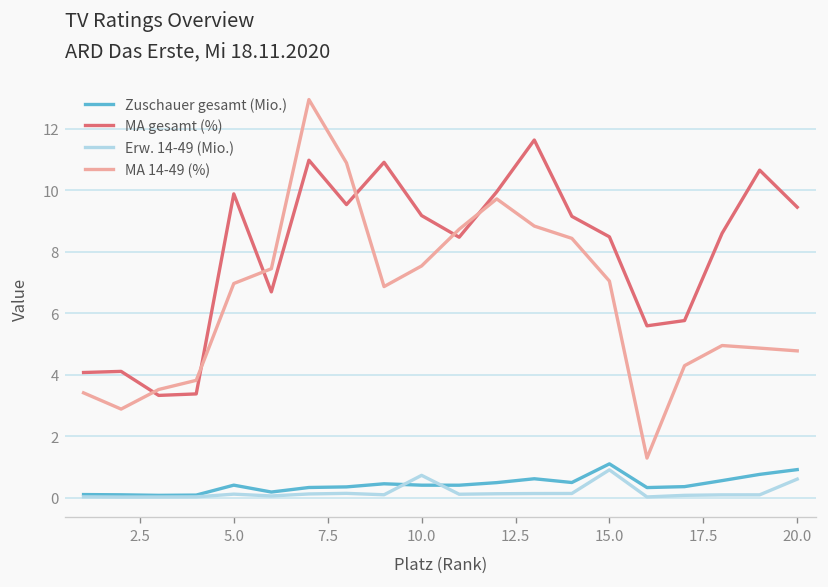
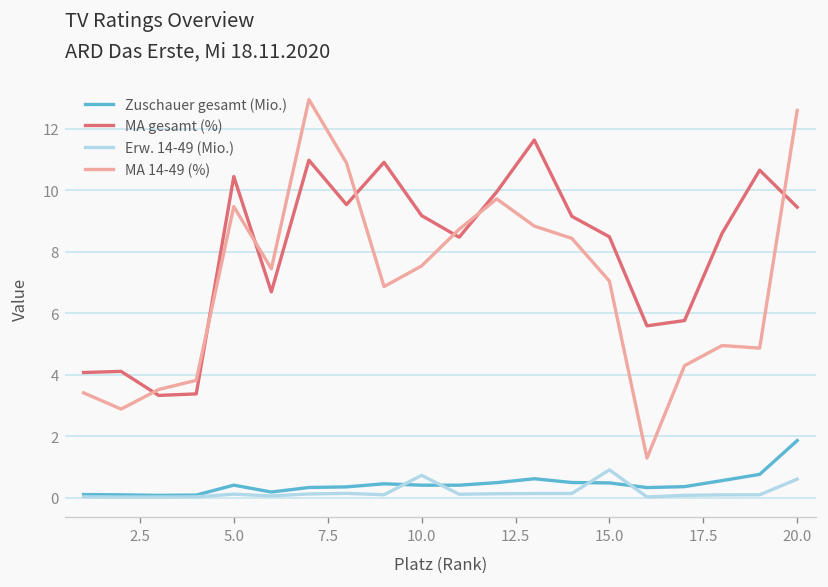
MA gesamt (%), 5.0: 9.9 -> 10.4
MA 14-49 (%), 5.0: 7.0 -> 9.5
Zuschauer gesamt (Mio.), 15.0: 1.1 -> 0.5
Zuschauer gesamt (Mio.), 20.0: 0.9 -> 1.9
MA 14-49 (%), 20.0: 4.8 -> 12.6
